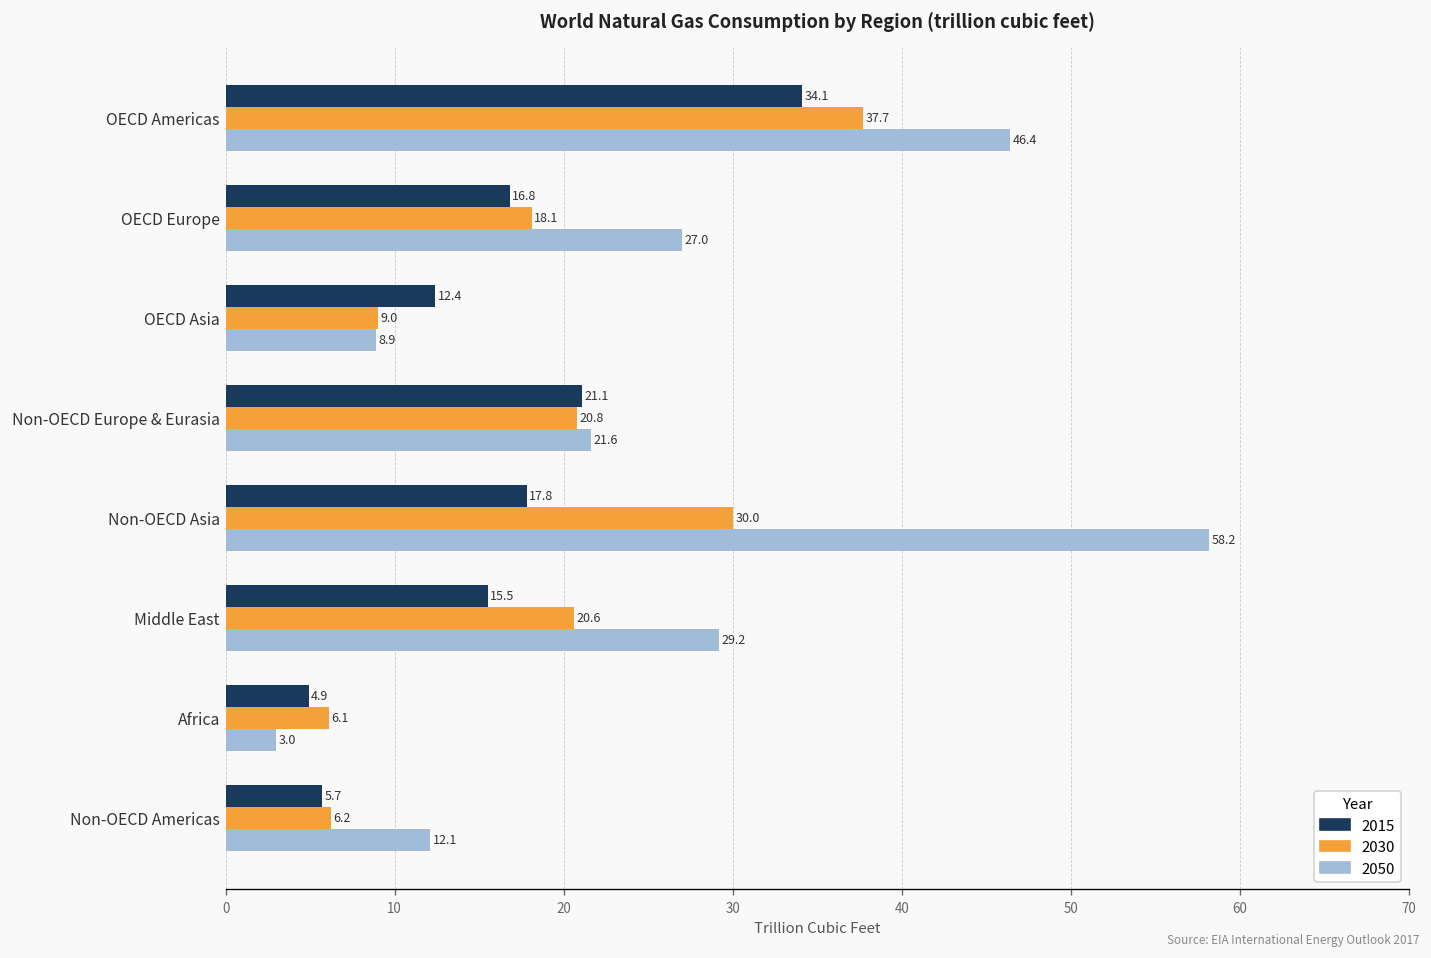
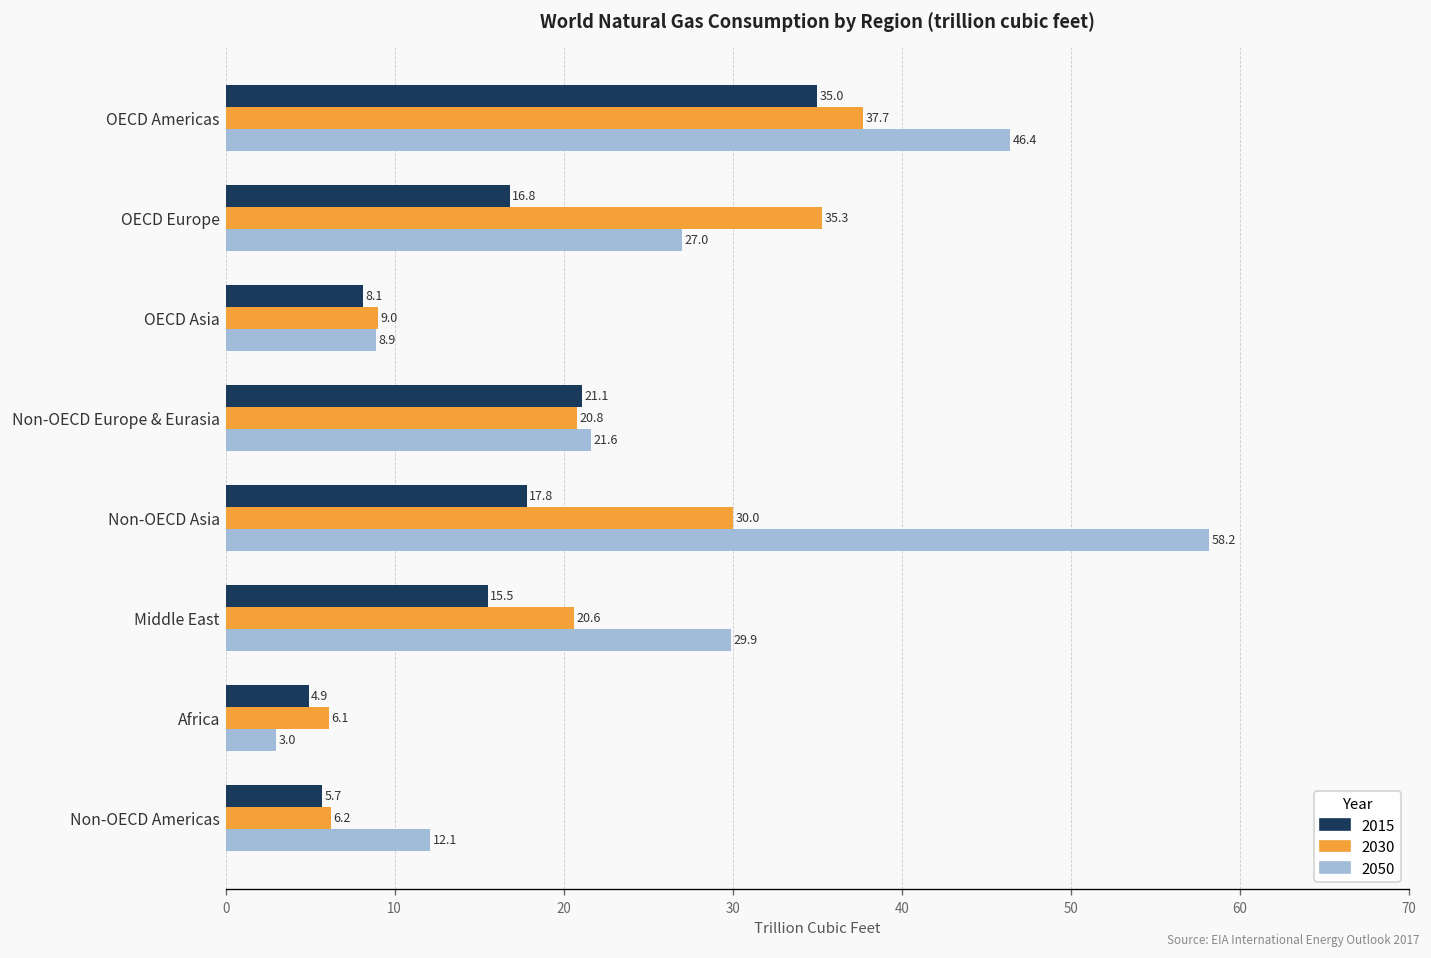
2015, OECD Americas: 34.1 -> 35.0
2030, OECD Europe: 18.1 -> 35.3
2015, OECD Asia: 12.4 -> 8.1
2050, Middle East: 29.2 -> 29.9
